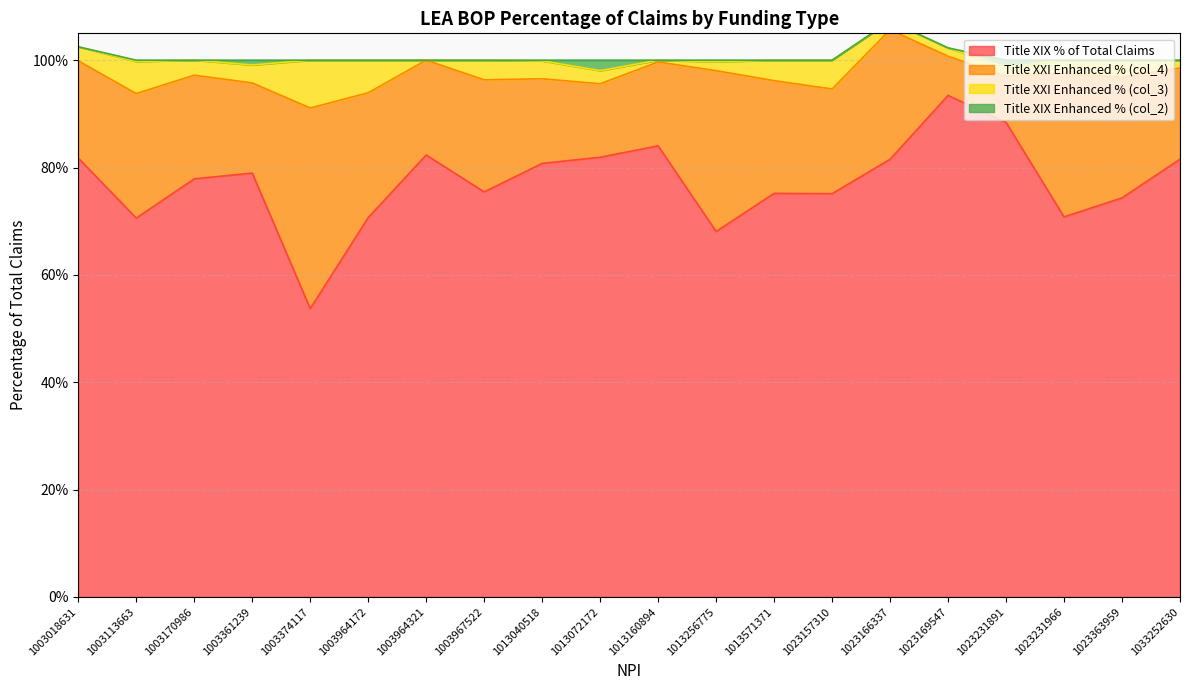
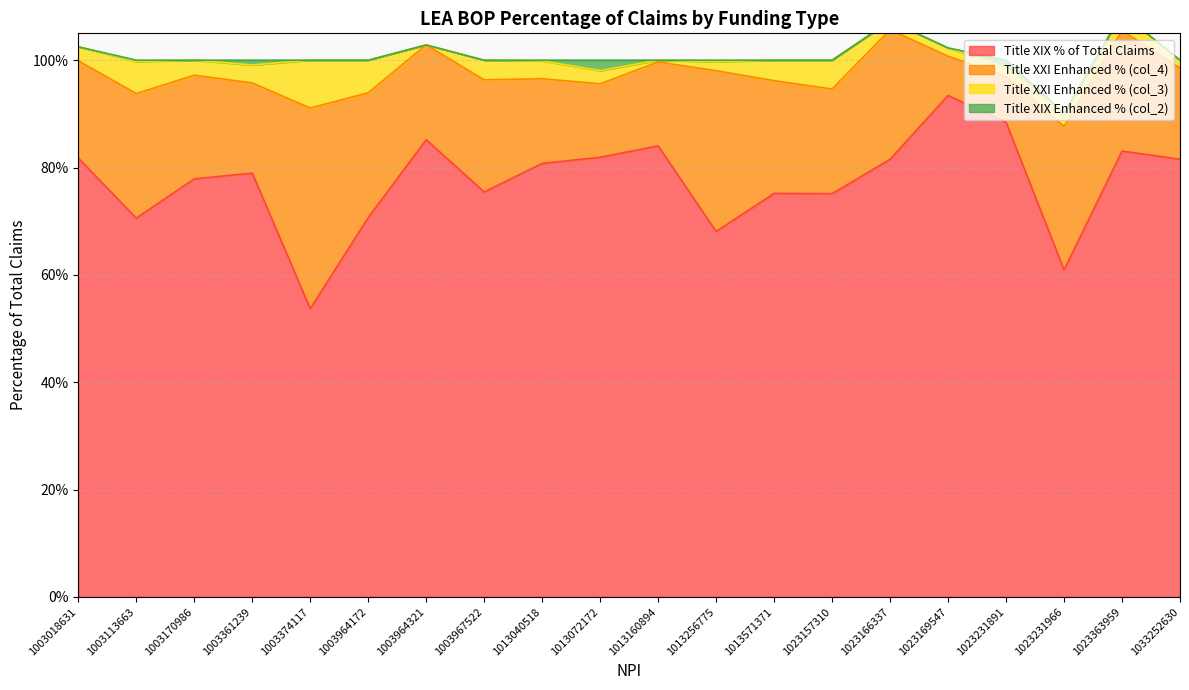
Title XIX % of Total Claims, 1003964321: 82% -> 85%
Title XIX % of Total Claims, 1023231966: 71% -> 61%
Title XIX % of Total Claims, 1023363959: 74% -> 83%
